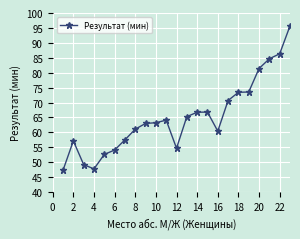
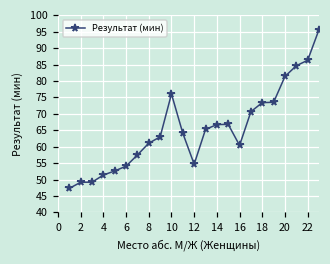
2: 57 -> 49
4: 48 -> 51
10: 63 -> 76
